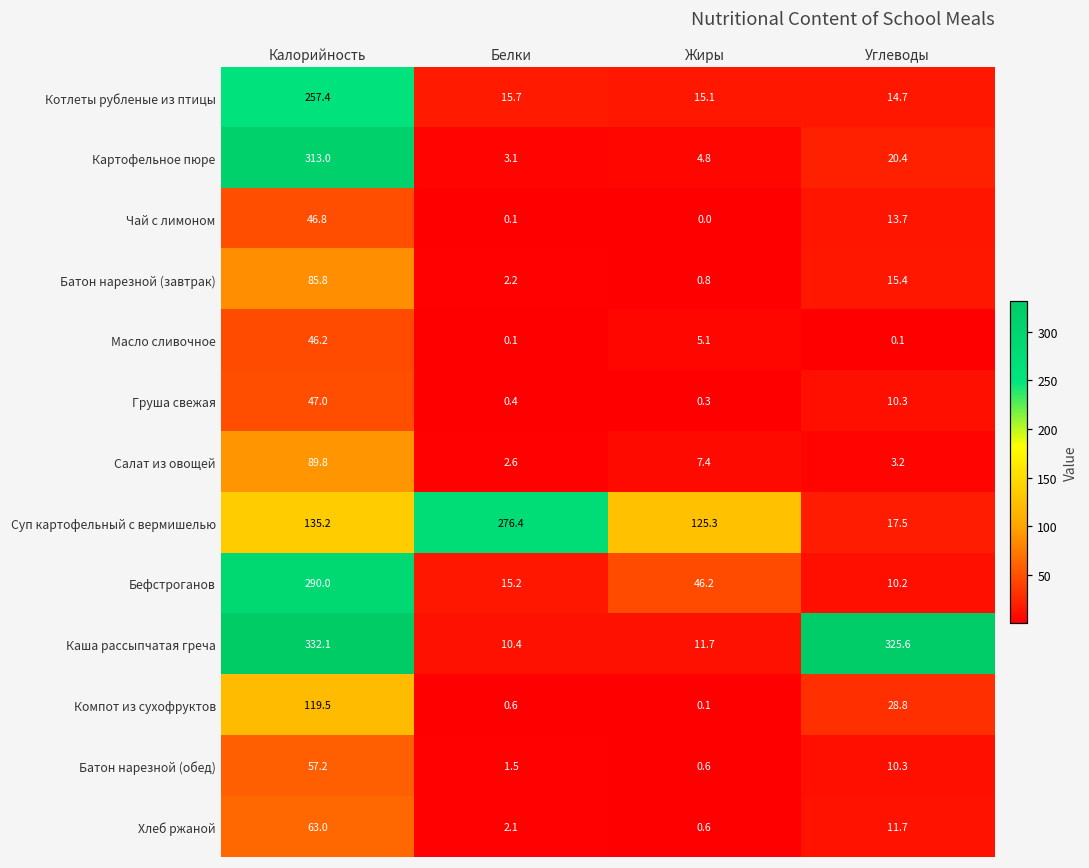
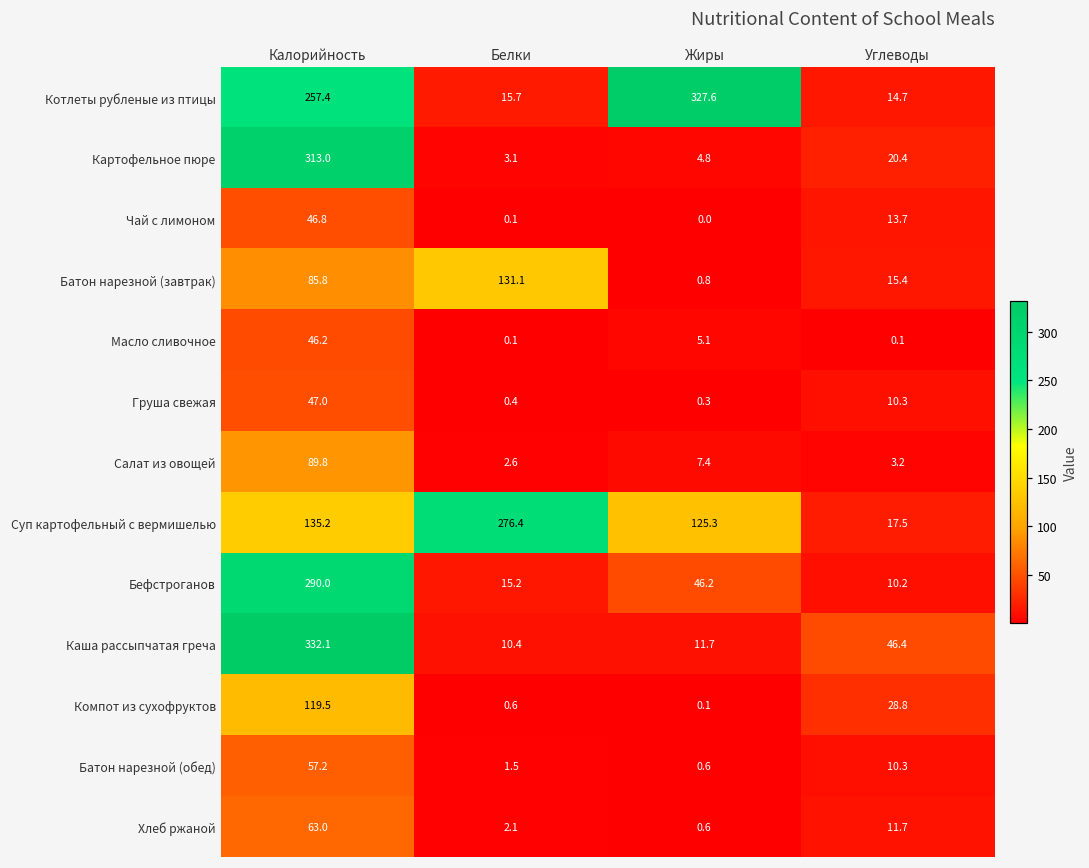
Котлеты рубленые из птицы, Жиры: 15.1 -> 327.6
Батон нарезной (завтрак), Белки: 2.2 -> 131.1
Каша рассыпчатая греча, Углеводы: 325.6 -> 46.4
